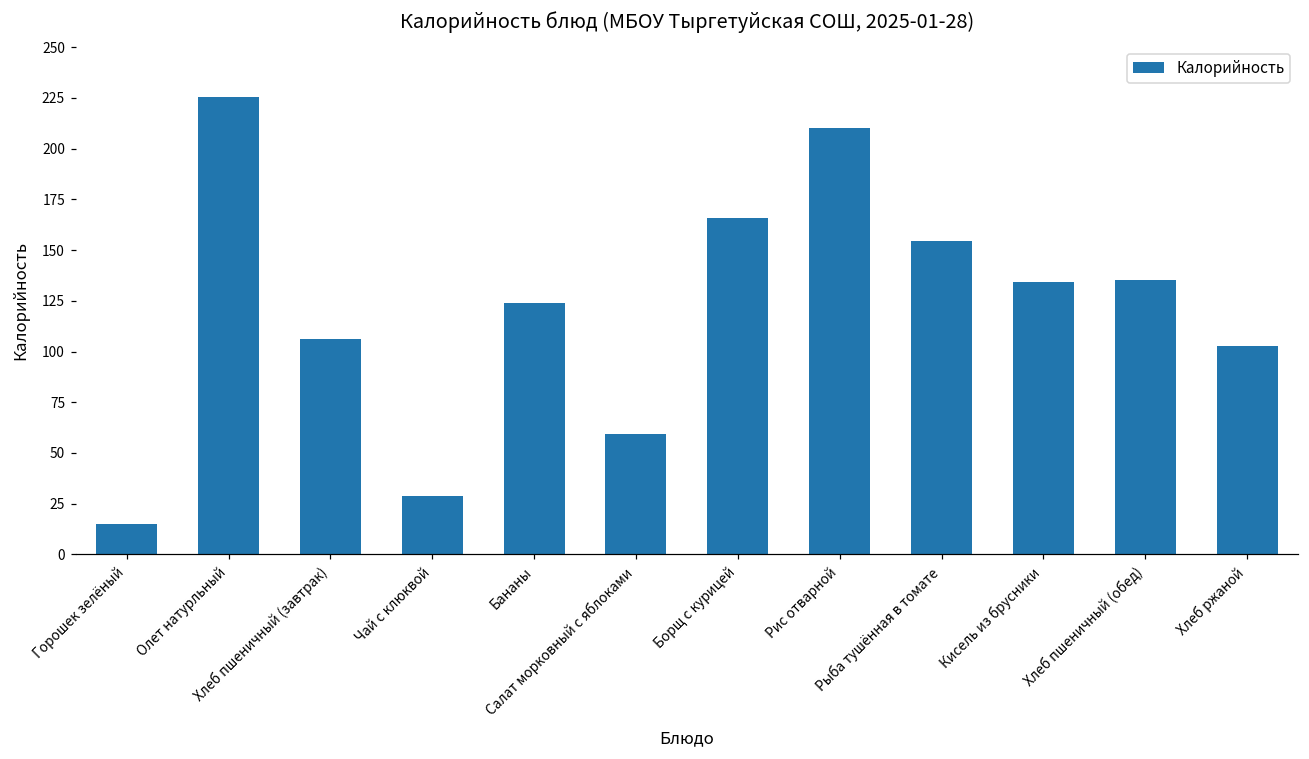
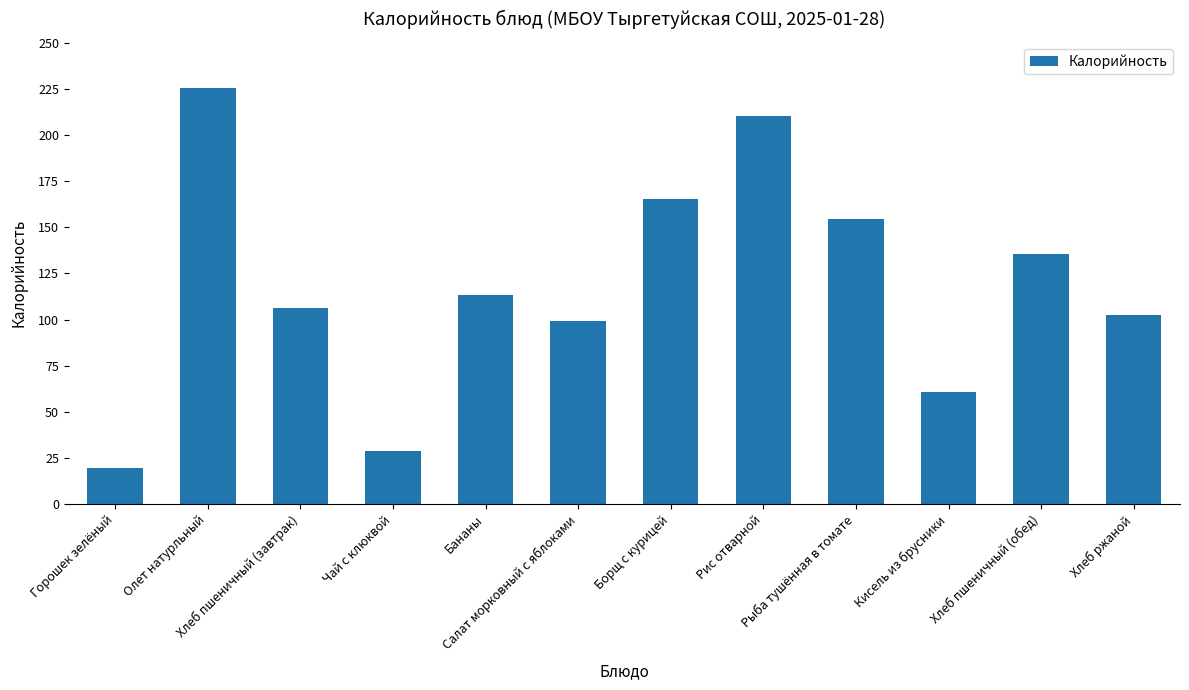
Горошек зелёный: 15 -> 19
Бананы: 124 -> 113
Салат морковный с яблоками: 60 -> 99
Кисель из брусники: 134 -> 61
